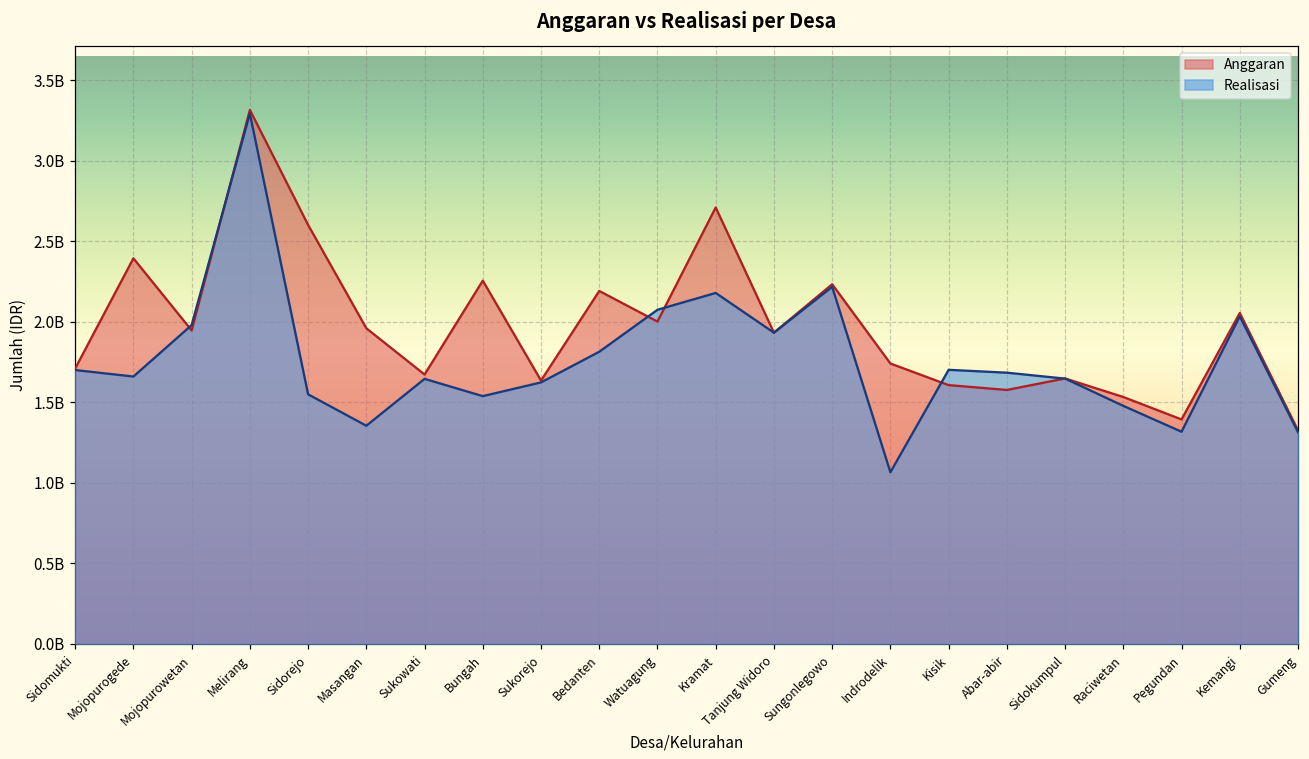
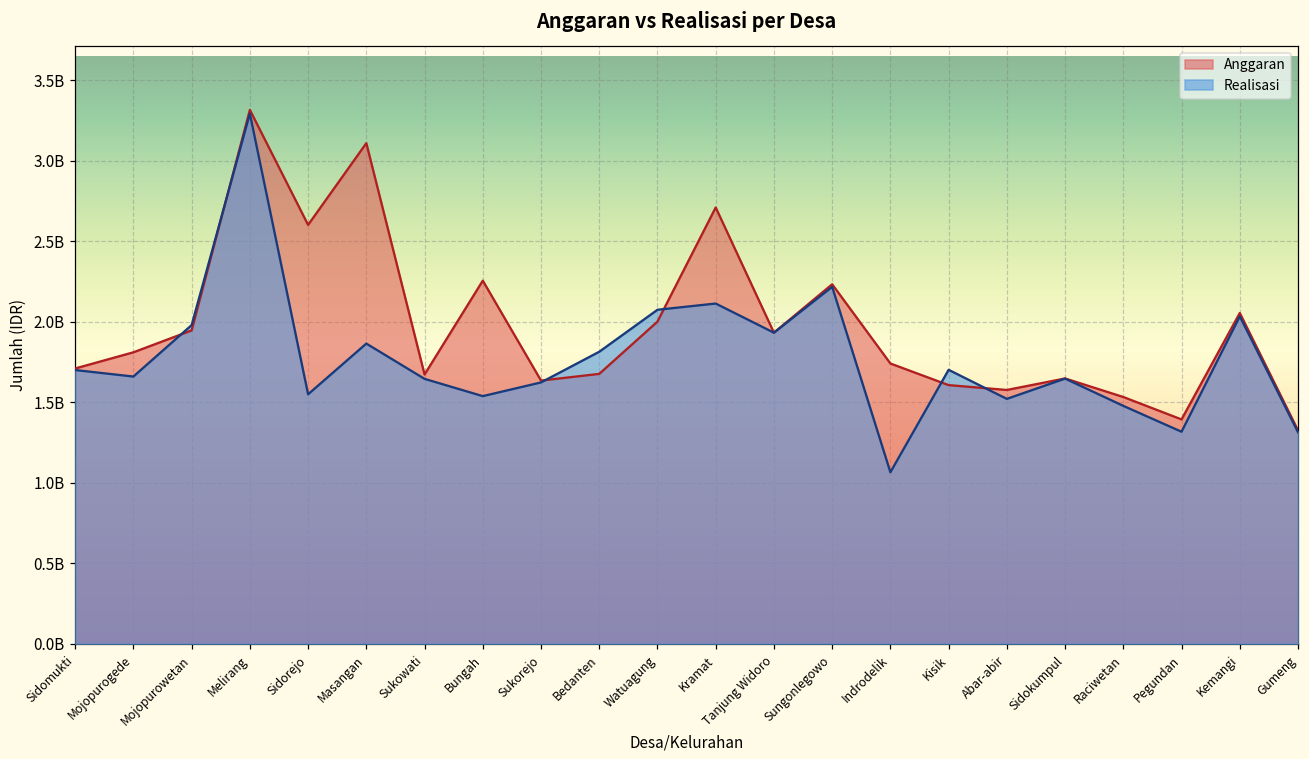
Anggaran, Mojopurogede: 2390000000 -> 1810000000
Anggaran, Masangan: 1960000000 -> 3110000000
Realisasi, Masangan: 1350000000 -> 1860000000
Anggaran, Bedanten: 2190000000 -> 1680000000
Realisasi, Kramat: 2180000000 -> 2110000000
Realisasi, Abar-abir: 1680000000 -> 1520000000
